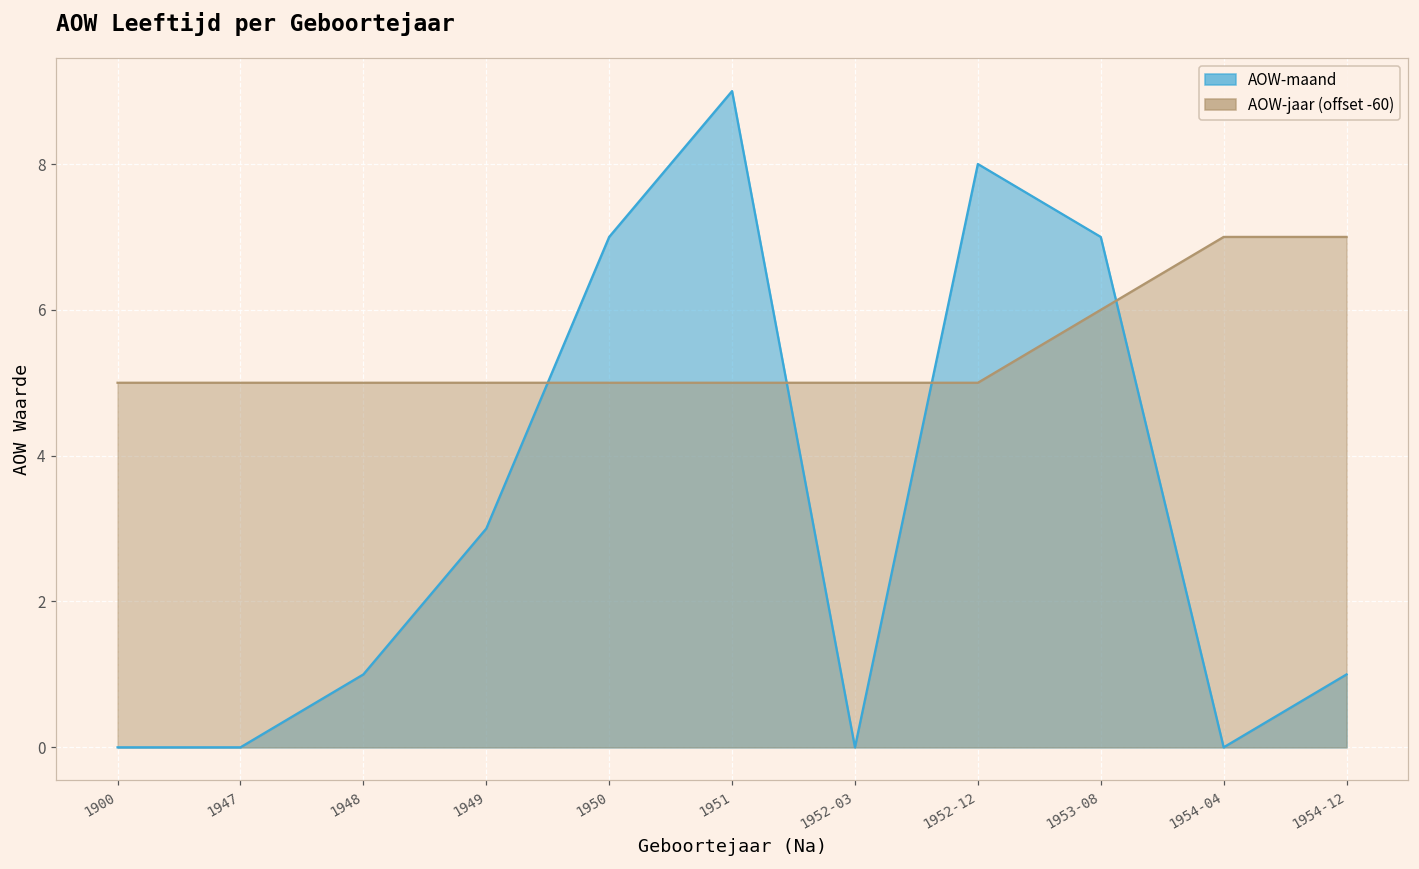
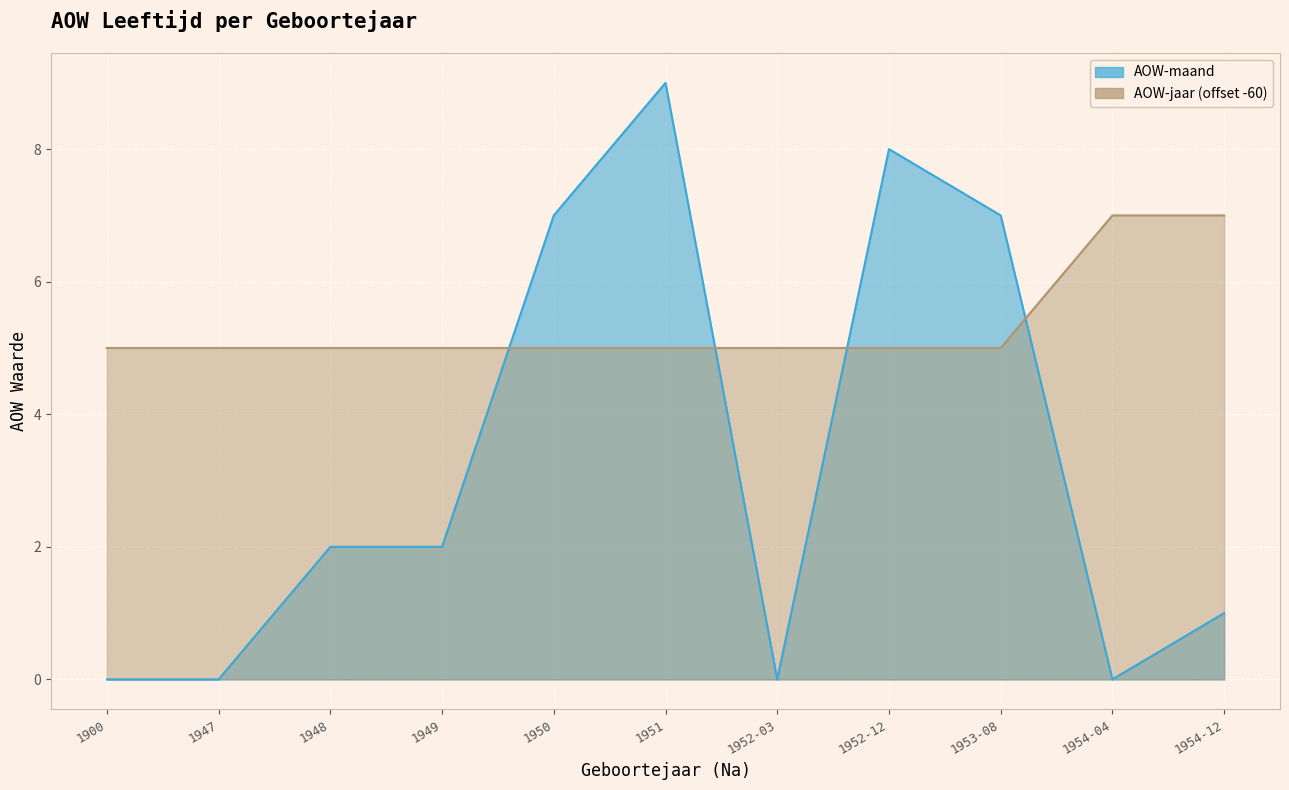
AOW-maand, 1948: 1 -> 2
AOW-maand, 1949: 3 -> 2
AOW-jaar (offset -60), 1953-08: 6.0 -> 5.0
